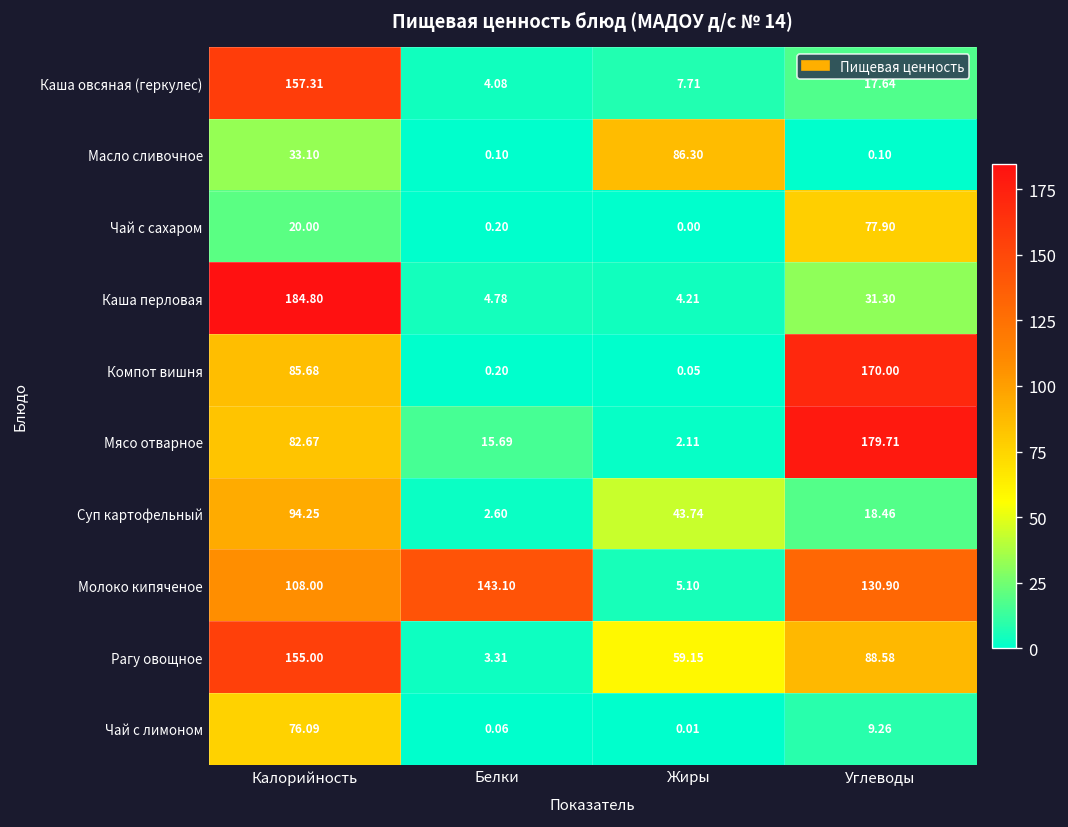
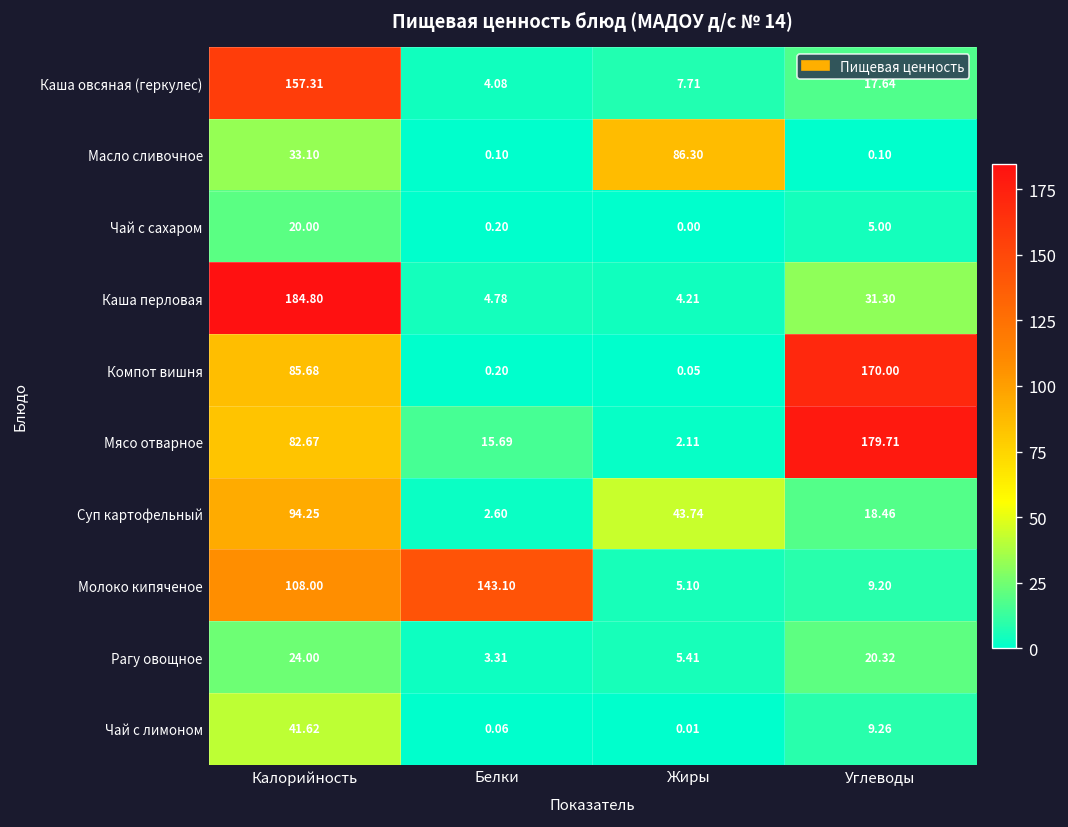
Чай с сахаром, Углеводы: 77.90 -> 5.00
Молоко кипяченое, Углеводы: 130.90 -> 9.20
Рагу овощное, Калорийность: 155.00 -> 24.00
Рагу овощное, Жиры: 59.15 -> 5.41
Рагу овощное, Углеводы: 88.58 -> 20.32
Чай с лимоном, Калорийность: 76.09 -> 41.62
